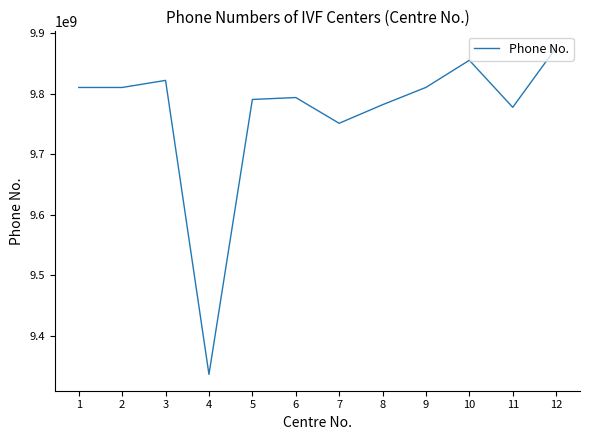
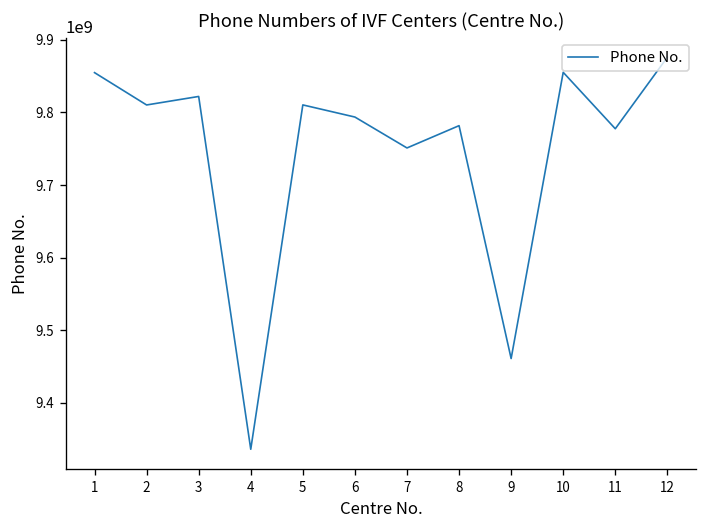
1: 9810000000 -> 9850000000
5: 9790000000 -> 9810000000
9: 9810000000 -> 9460000000
